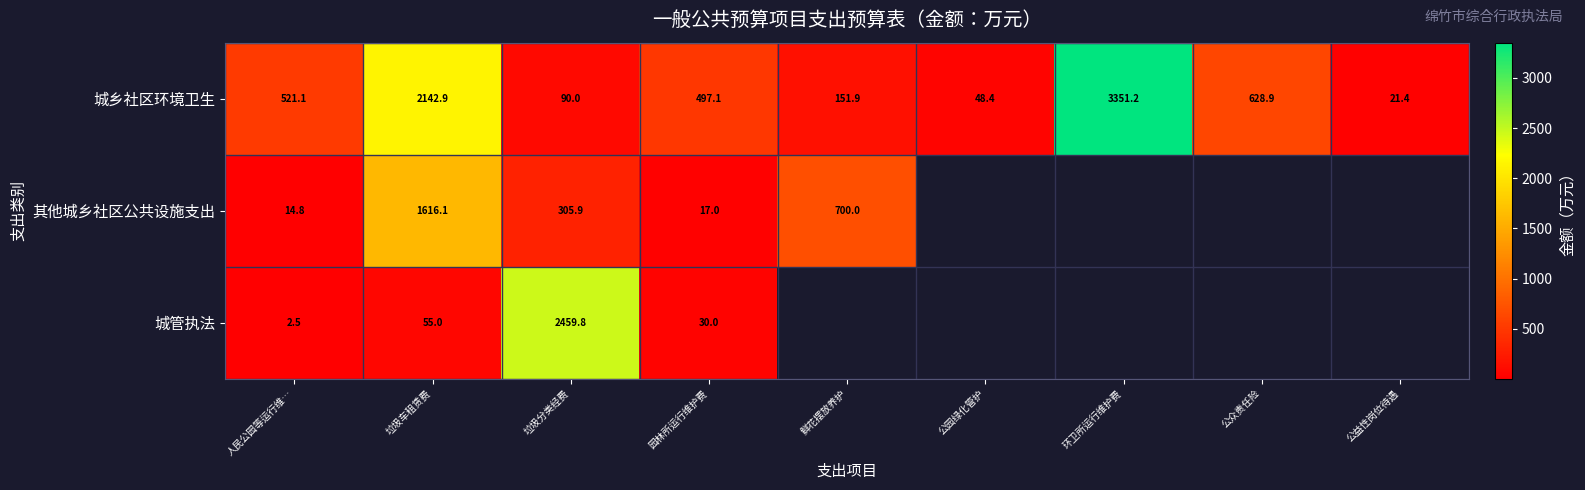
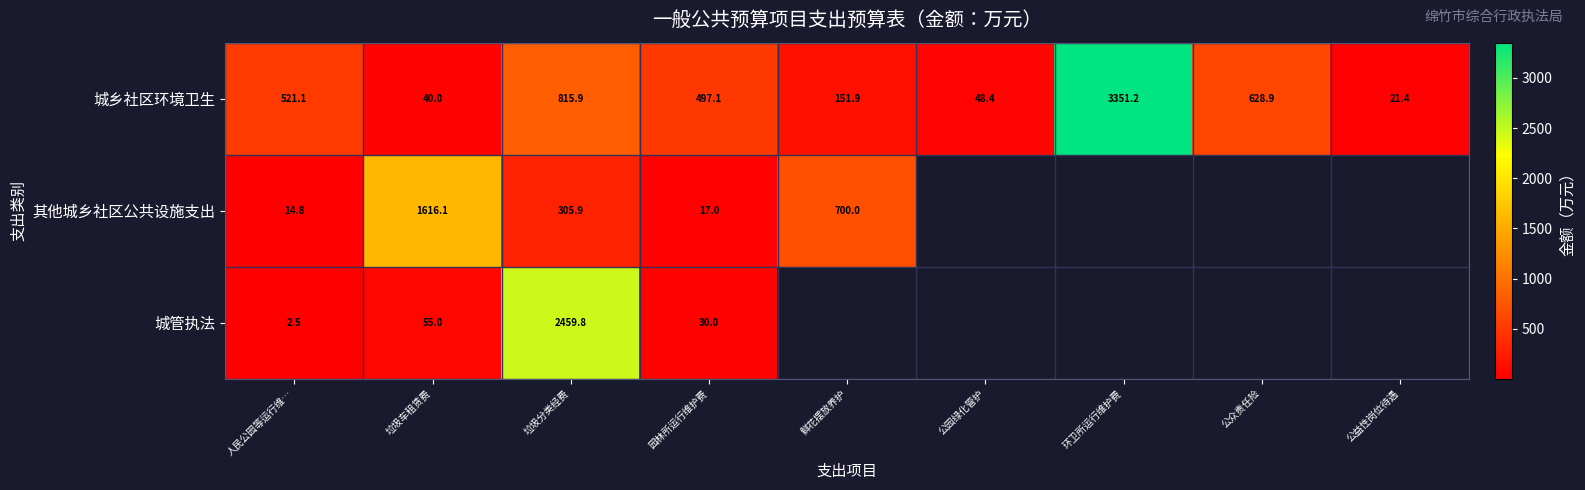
城乡社区环境卫生, 垃圾车租赁费: 2142.9 -> 40.0
城乡社区环境卫生, 垃圾分类经费: 90.0 -> 815.9
